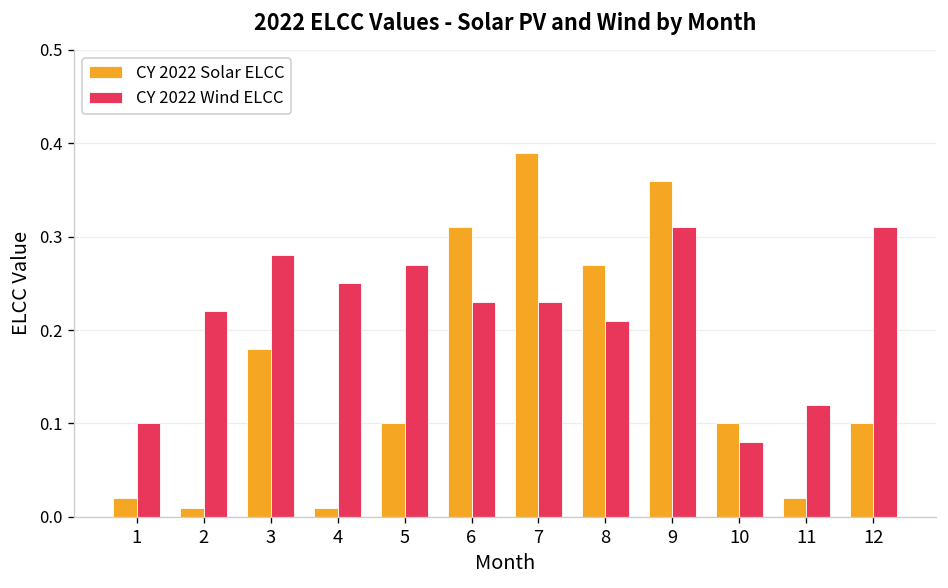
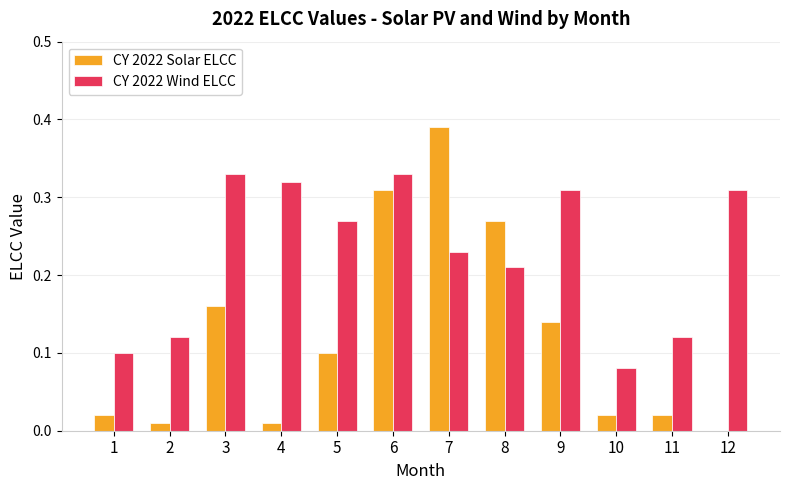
CY 2022 Wind ELCC, 2: 0.22 -> 0.12
CY 2022 Solar ELCC, 3: 0.18 -> 0.16
CY 2022 Wind ELCC, 3: 0.28 -> 0.33
CY 2022 Wind ELCC, 4: 0.25 -> 0.32
CY 2022 Wind ELCC, 6: 0.23 -> 0.33
CY 2022 Solar ELCC, 9: 0.36 -> 0.14
CY 2022 Solar ELCC, 10: 0.10 -> 0.02
CY 2022 Solar ELCC, 12: 0.1 -> 0.0
